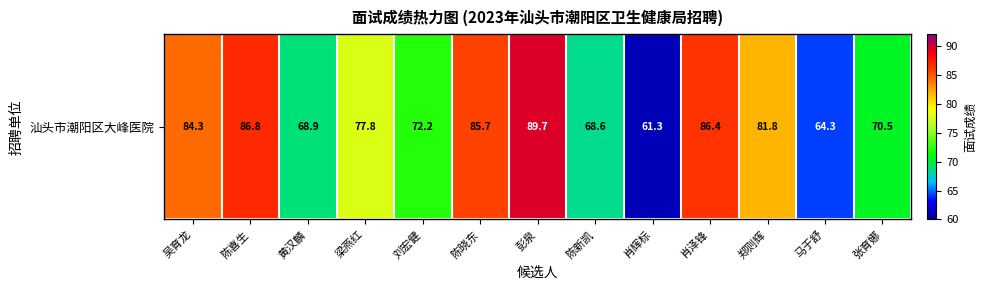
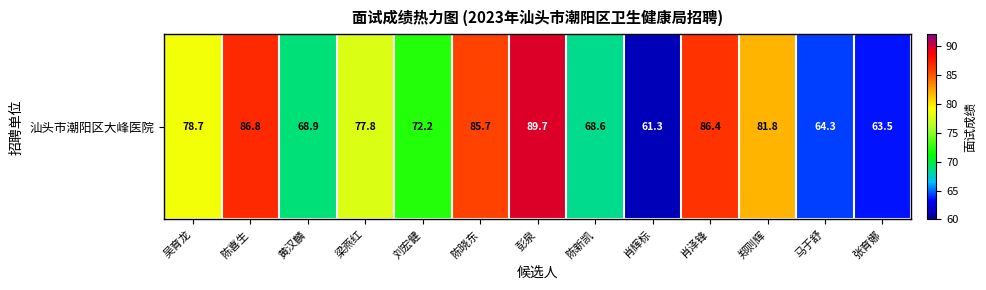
汕头市潮阳区大峰医院, 吴育龙: 84.3 -> 78.7
汕头市潮阳区大峰医院, 张育娜: 70.5 -> 63.5
